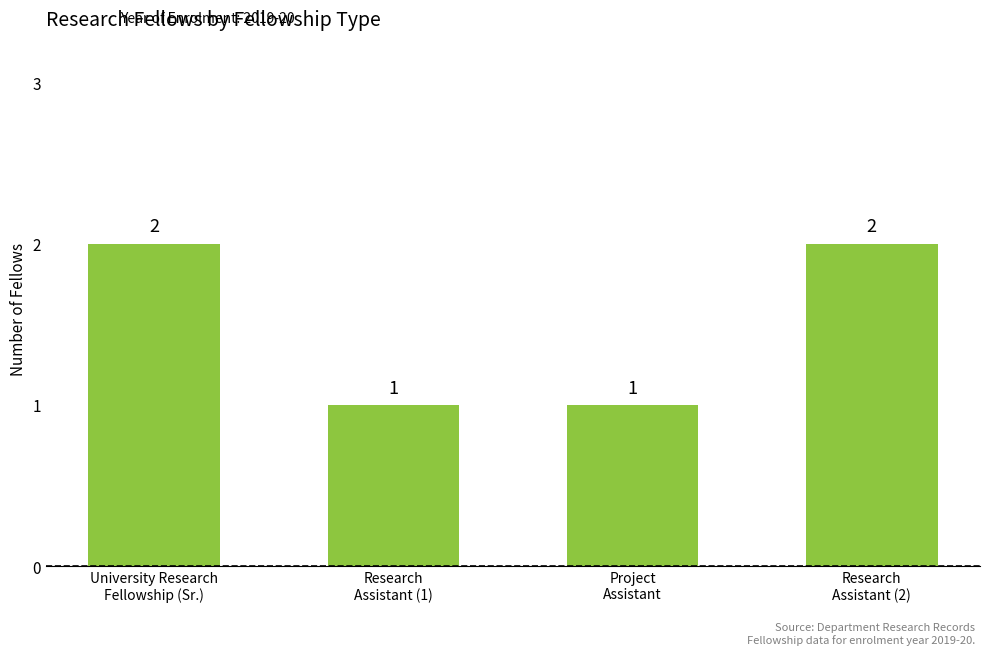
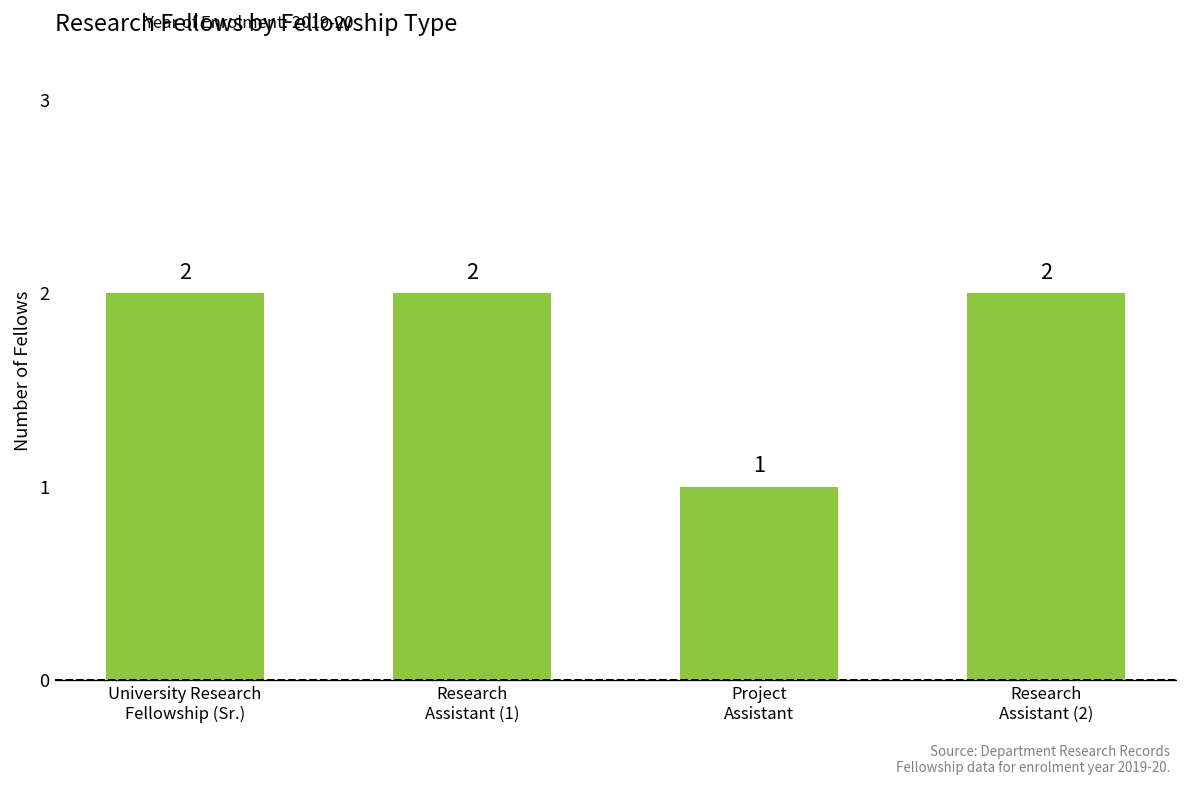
Research Assistant (1): 1 -> 2
